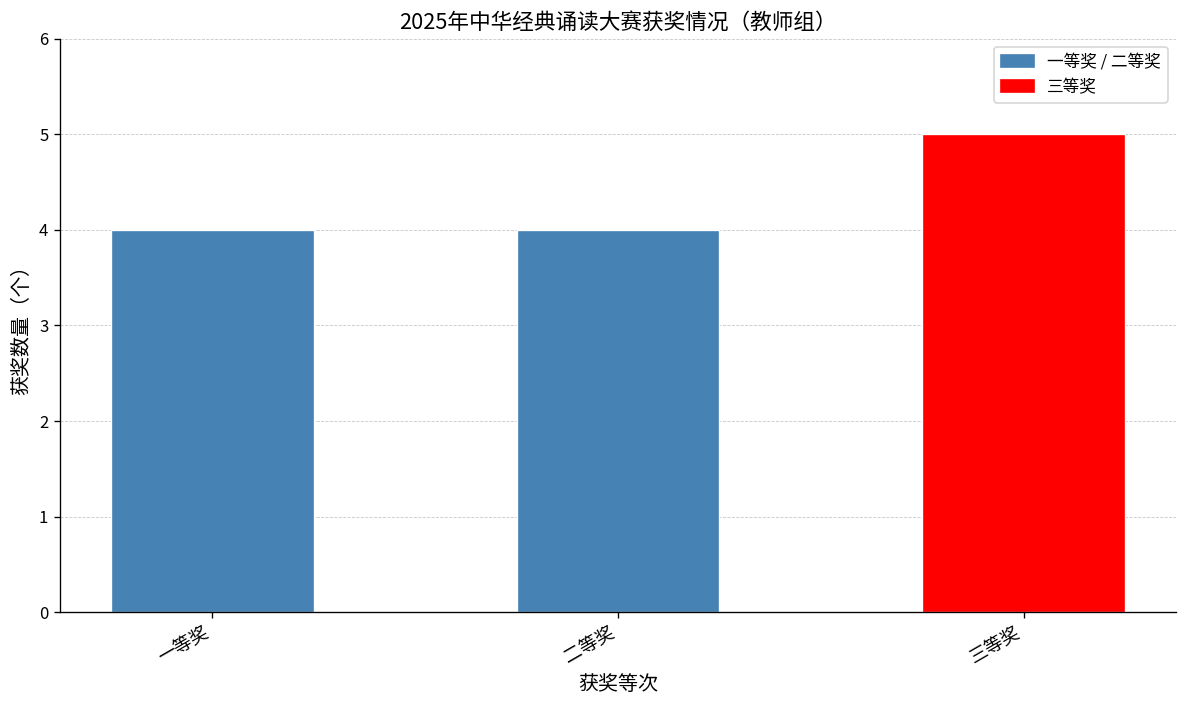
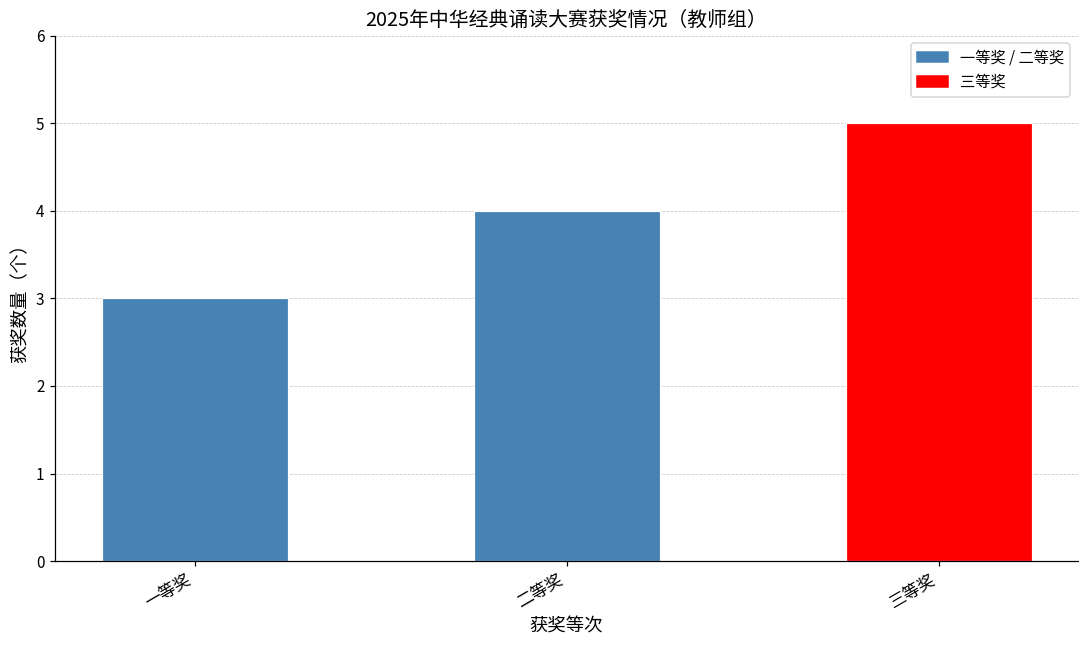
一等奖: 4 -> 3
